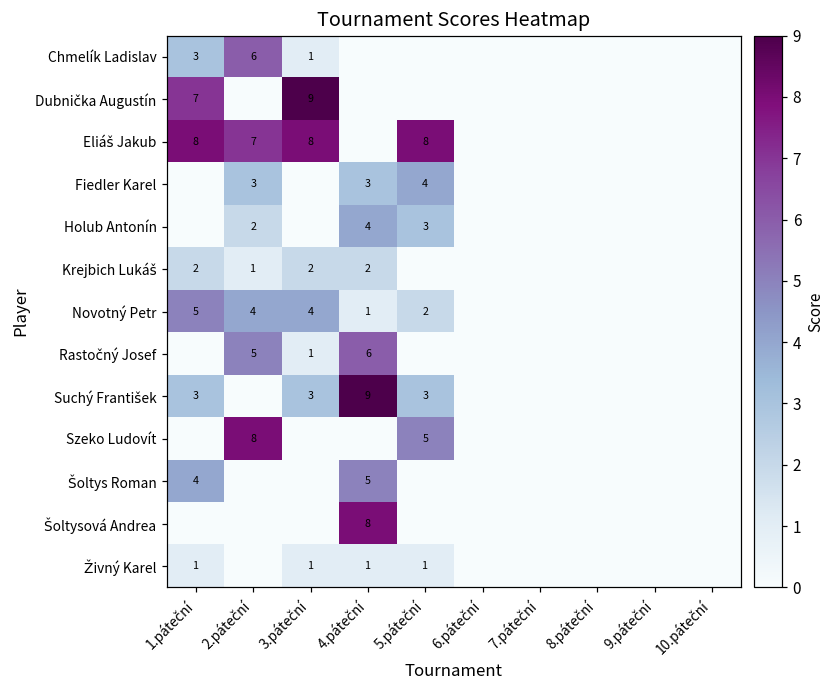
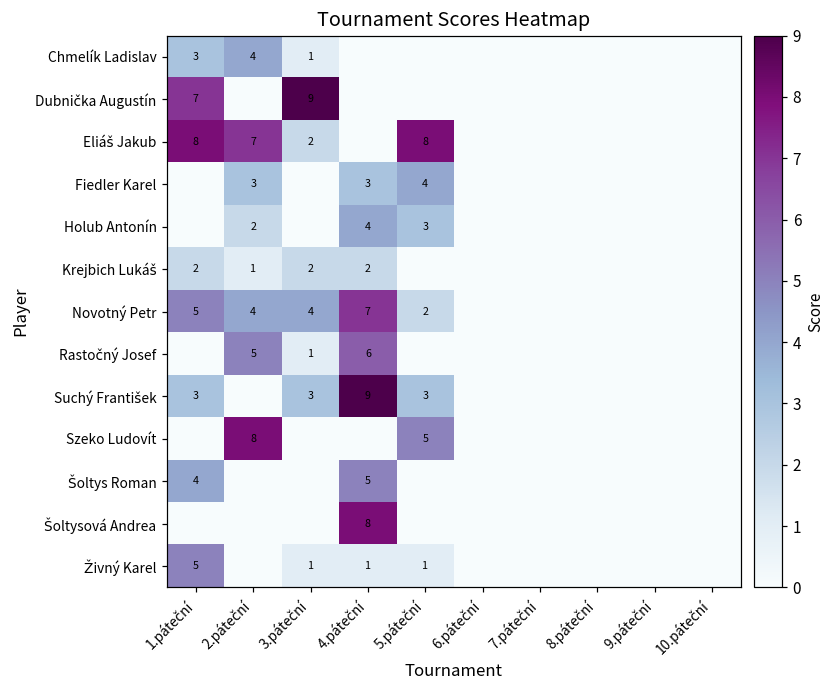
Chmelík Ladislav, 2.páteční: 6 -> 4
Eliáš Jakub, 3.páteční: 8 -> 2
Novotný Petr, 4.páteční: 1 -> 7
Živný Karel, 1.páteční: 1 -> 5
